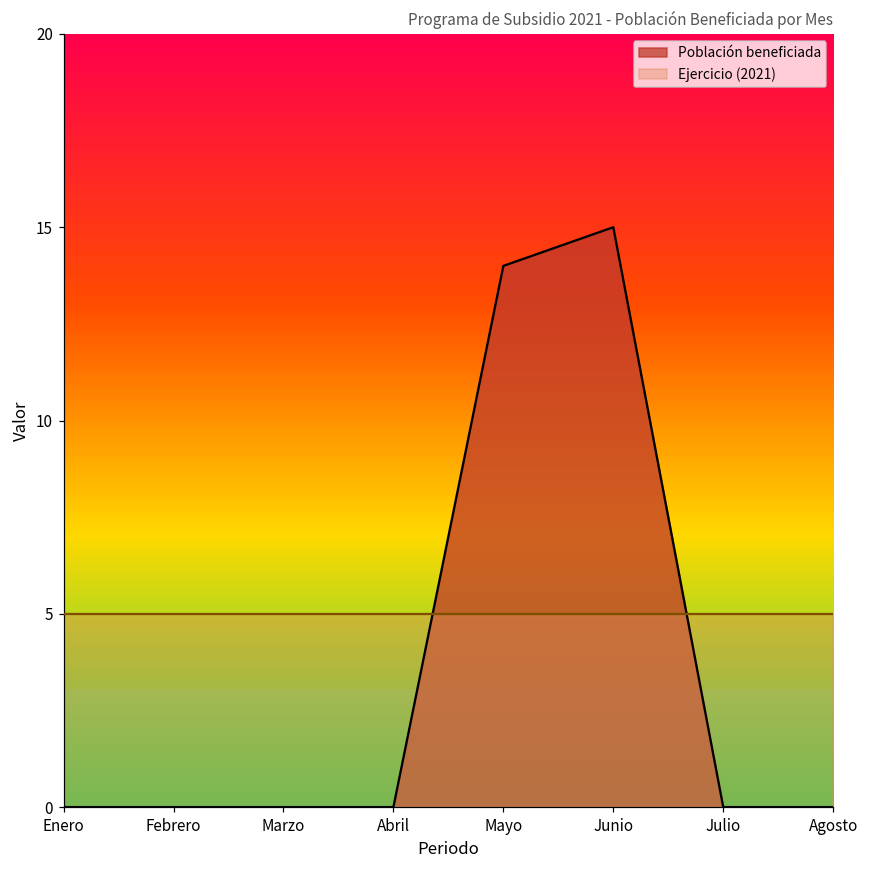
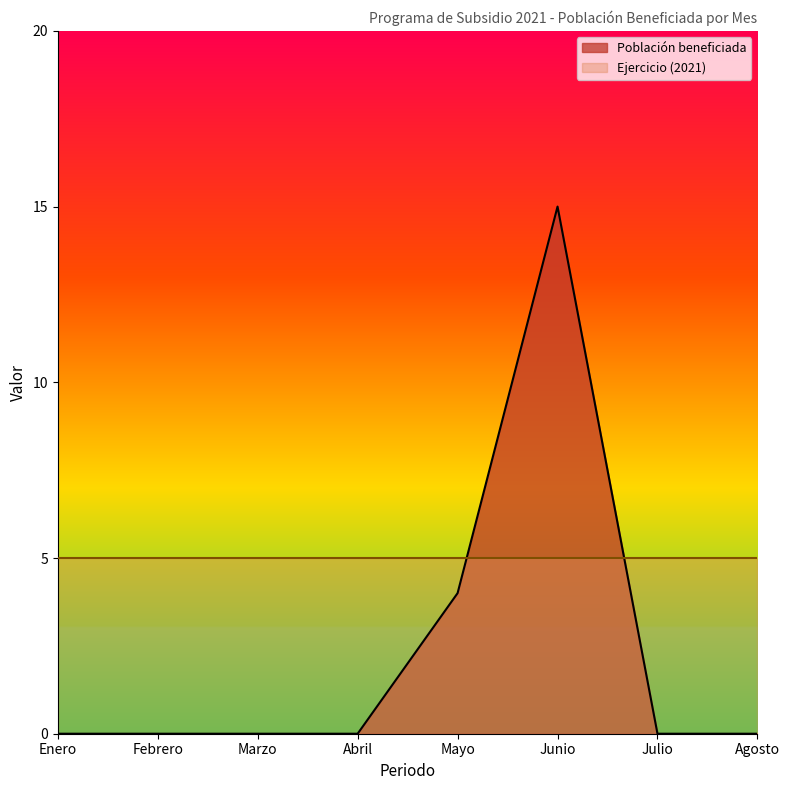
Población beneficiada, Mayo: 14 -> 4
